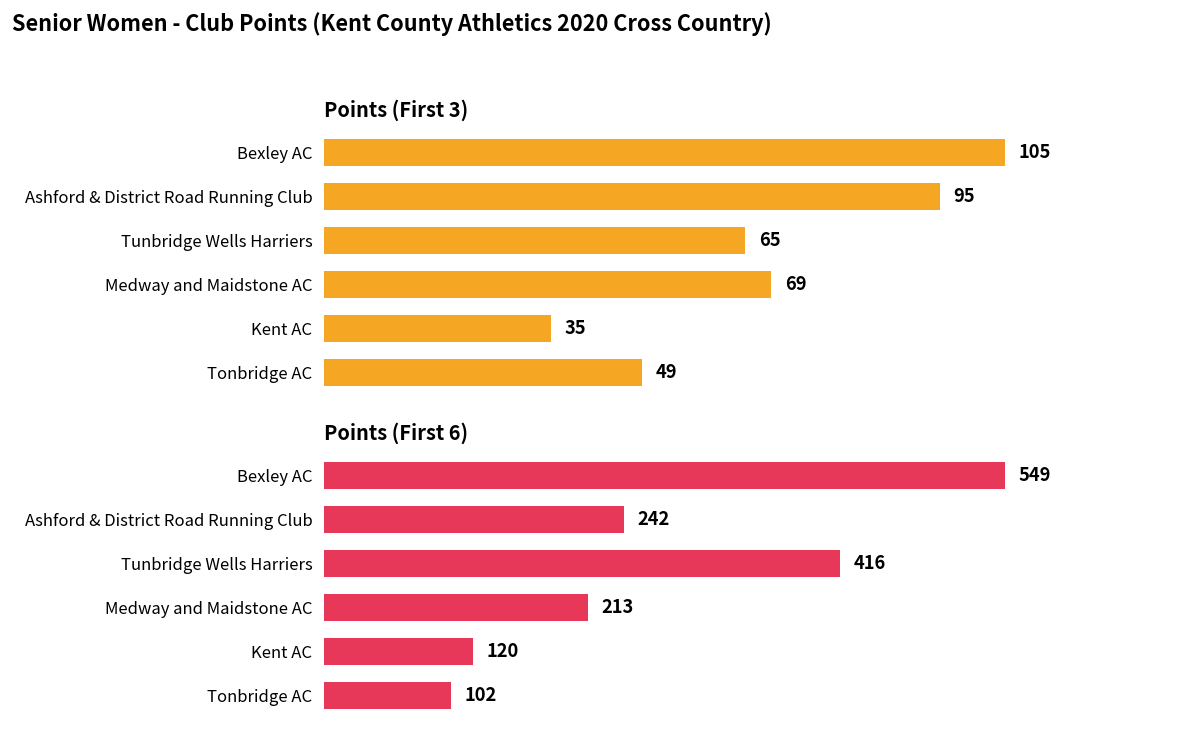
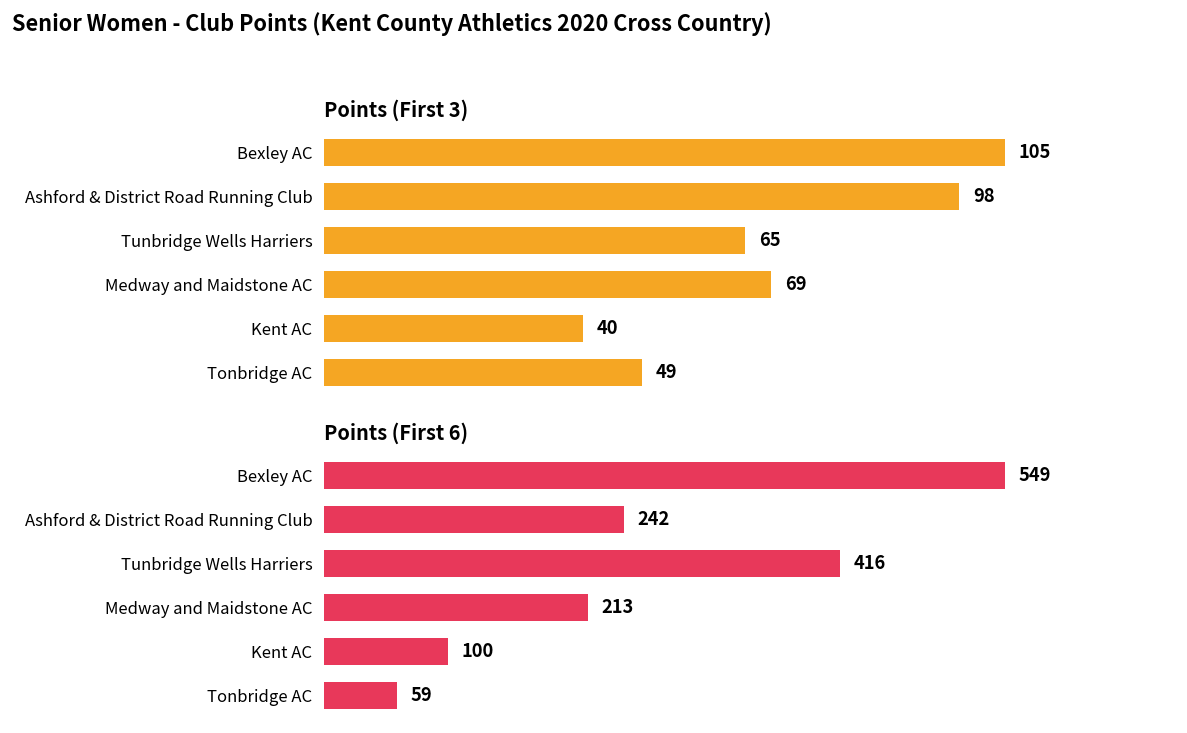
Points (First 3), Ashford & District Road Running Club: 95 -> 98
Points (First 3), Kent AC: 35 -> 40
Points (First 6), Kent AC: 120 -> 100
Points (First 6), Tonbridge AC: 102 -> 59
